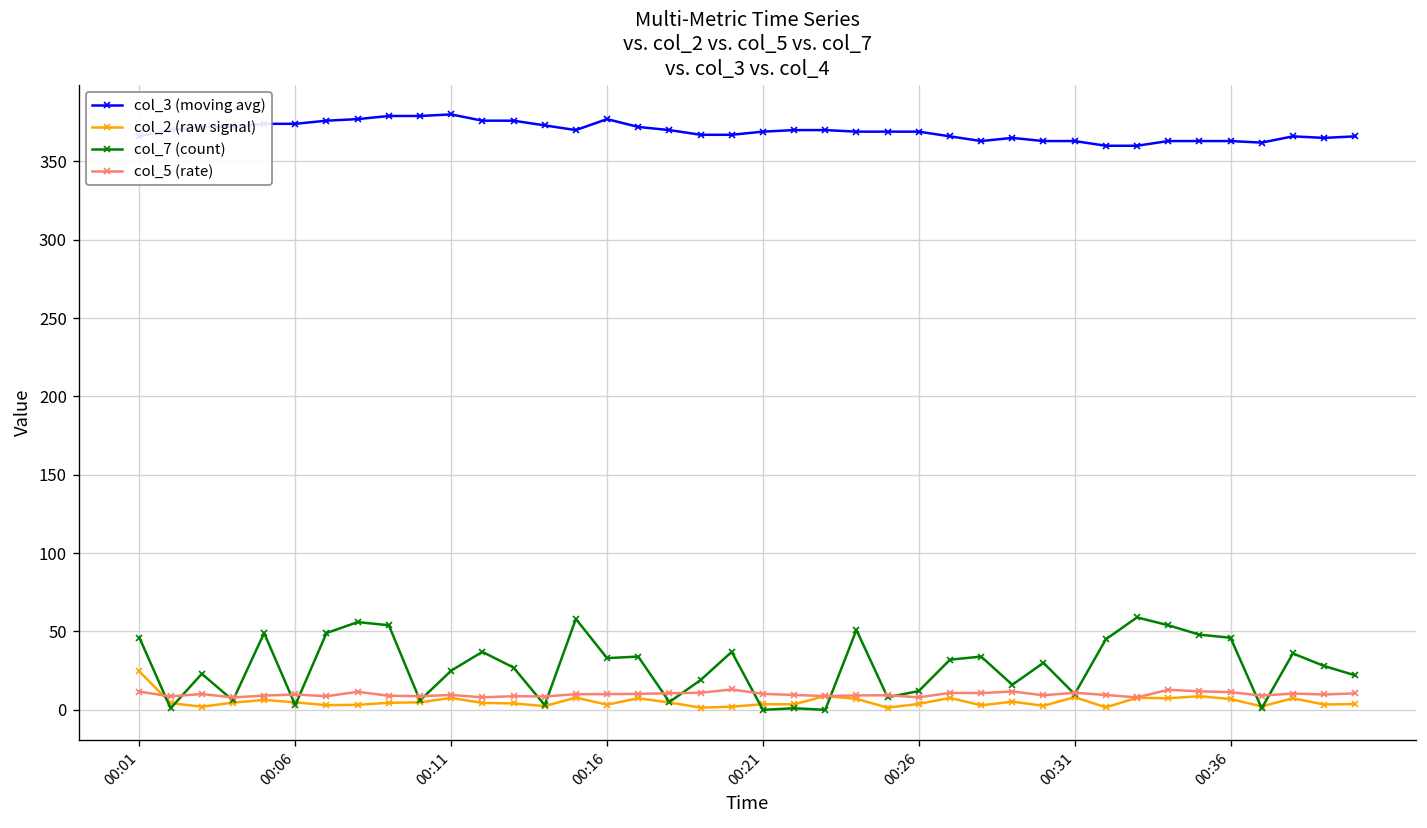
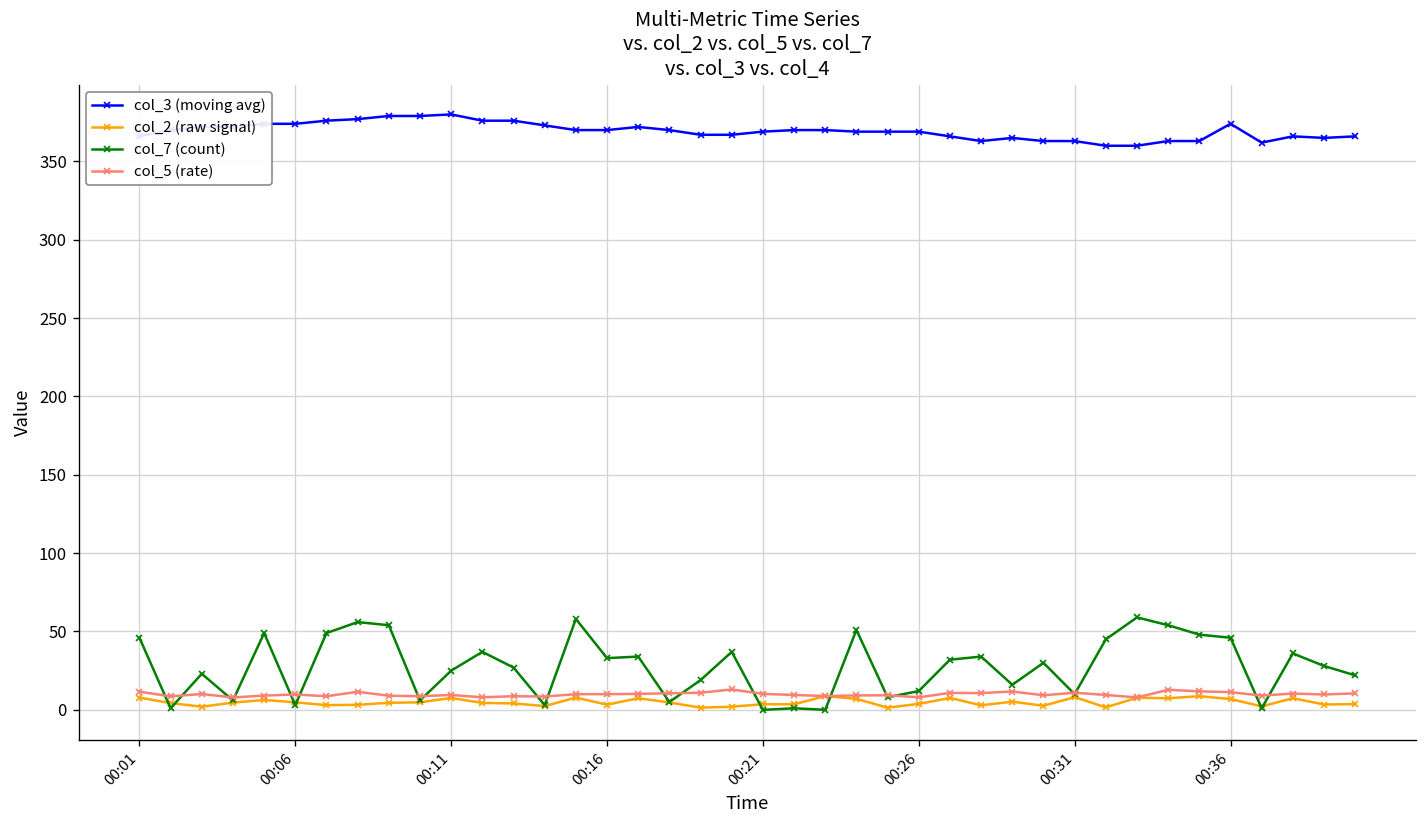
col_2 (raw signal), 00:01: 25 -> 8
col_3 (moving avg), 00:16: 377 -> 370
col_3 (moving avg), 00:36: 363 -> 374
